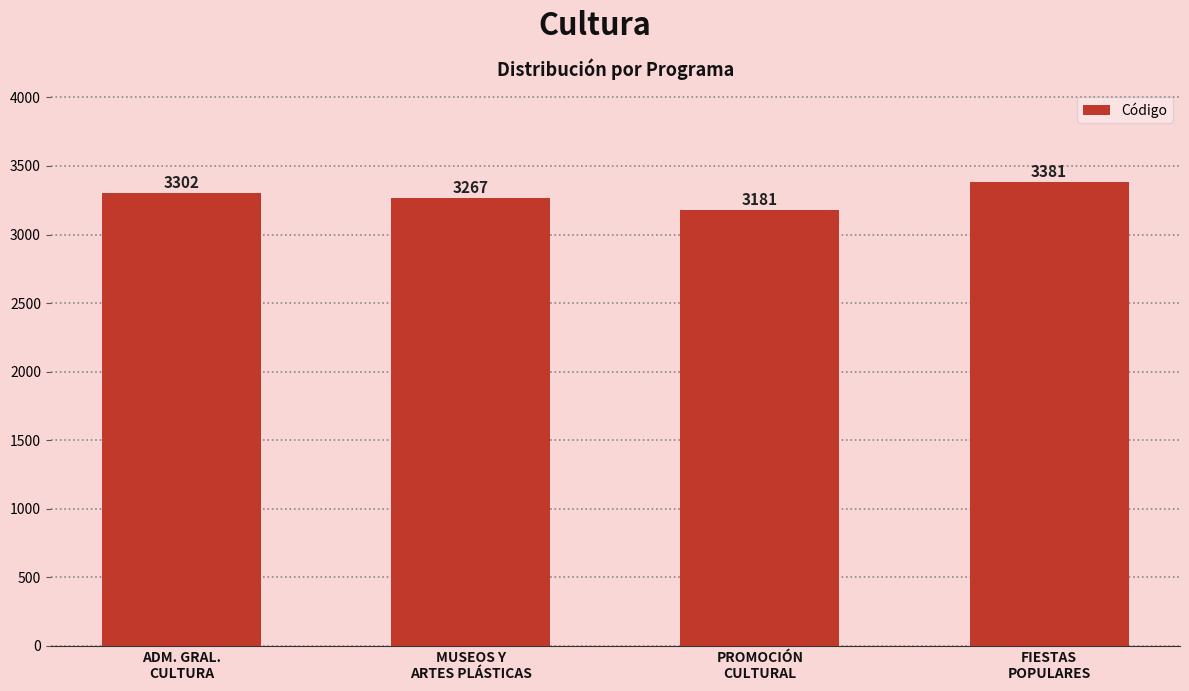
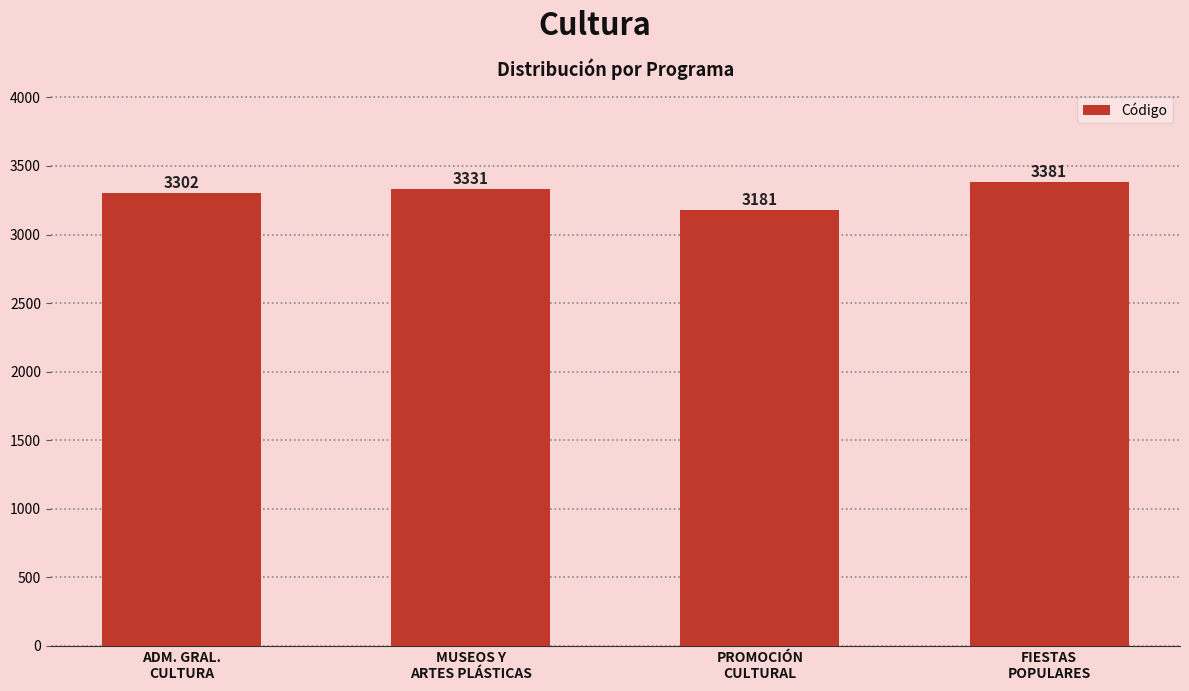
MUSEOS Y ARTES PLÁSTICAS: 3267 -> 3331
